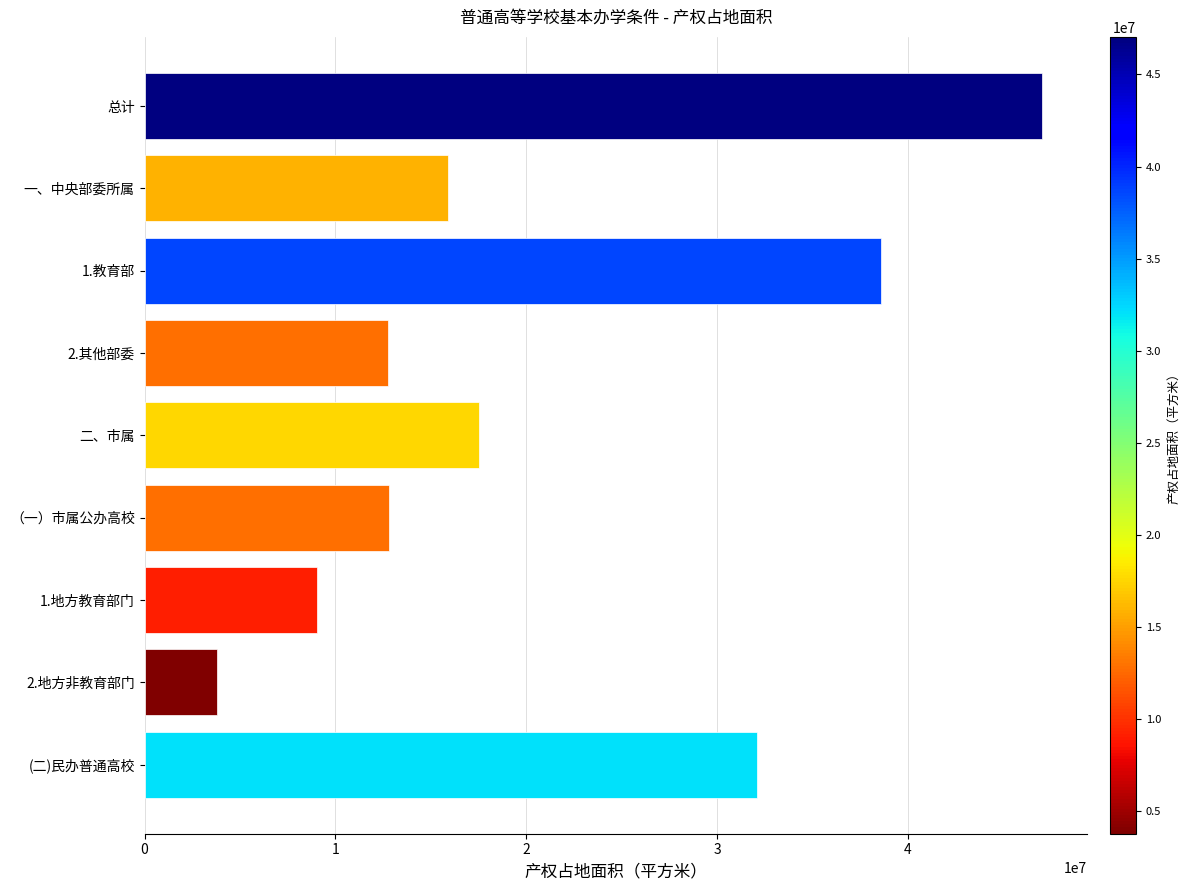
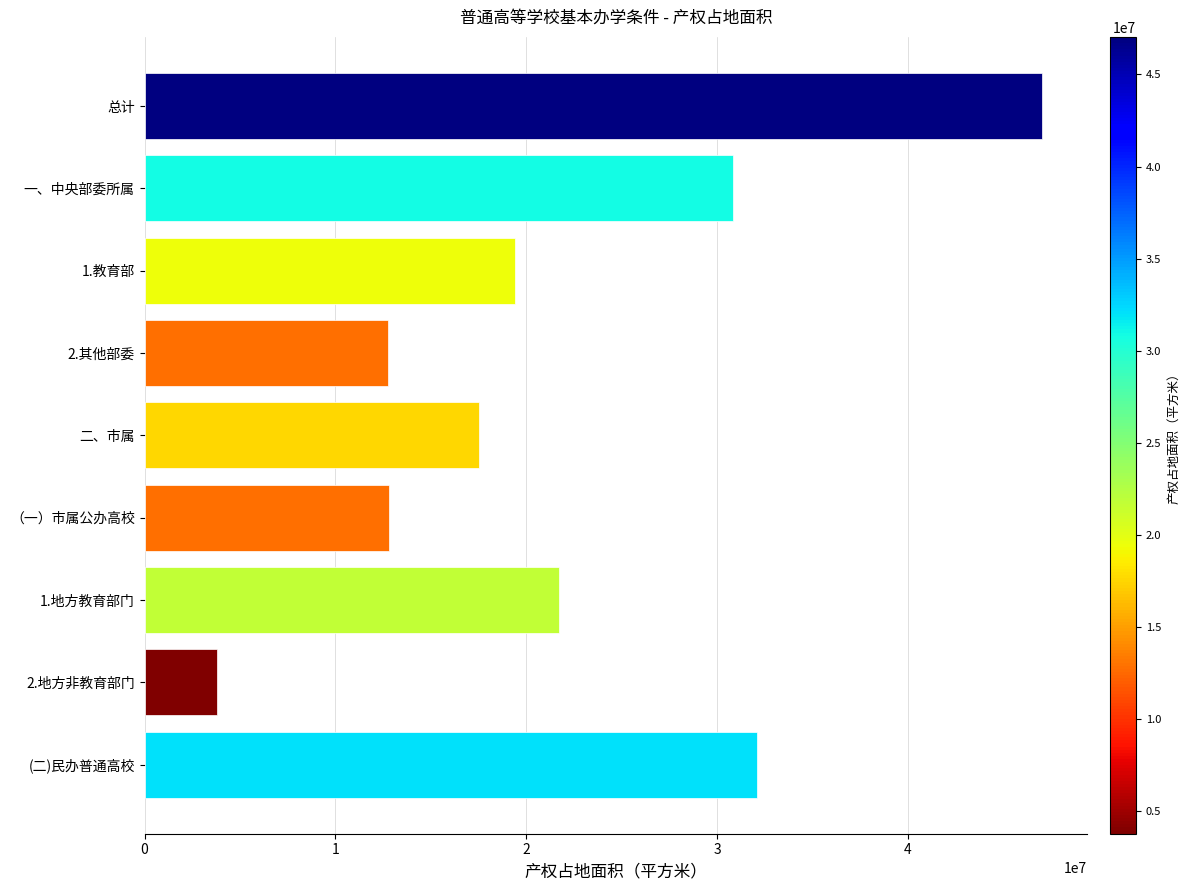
一、中央部委所属: 15900000 -> 30800000
1.教育部: 38600000 -> 19400000
1.地方教育部门: 9000000 -> 21700000
